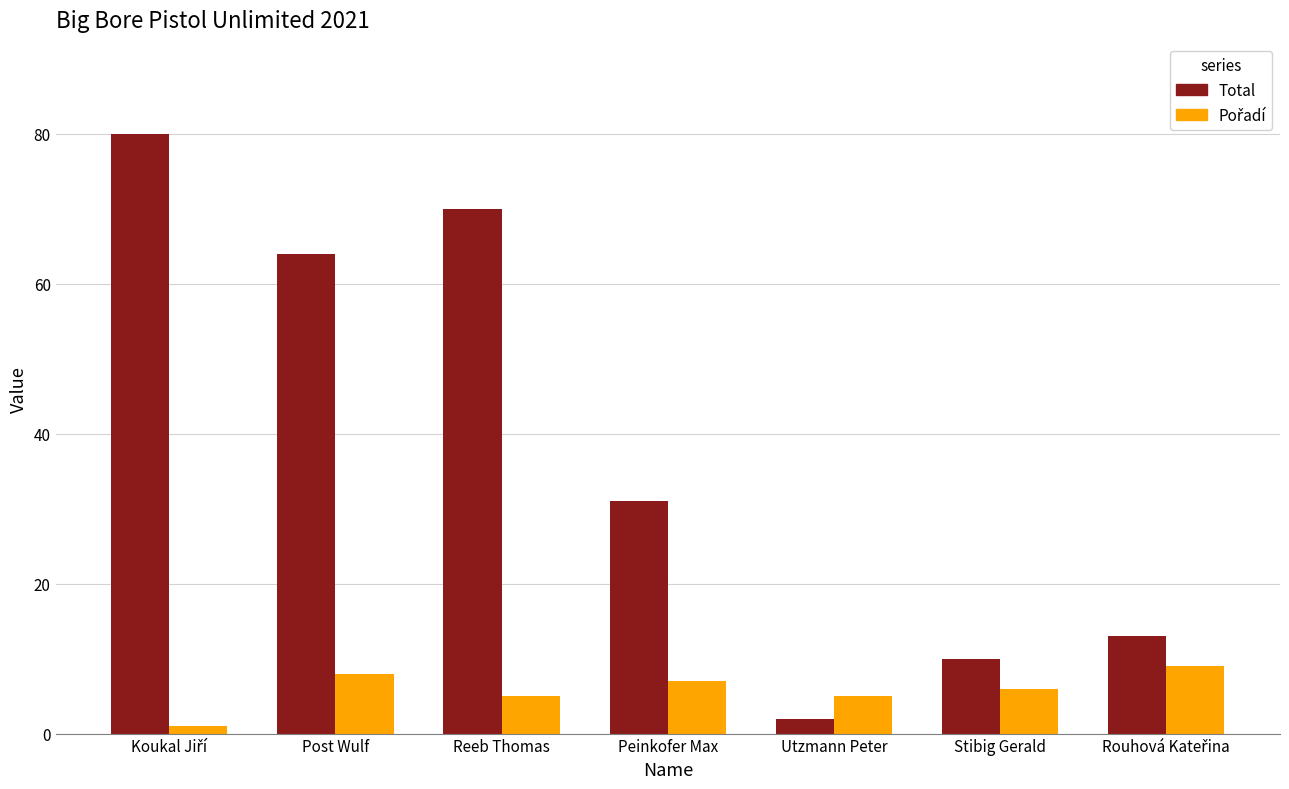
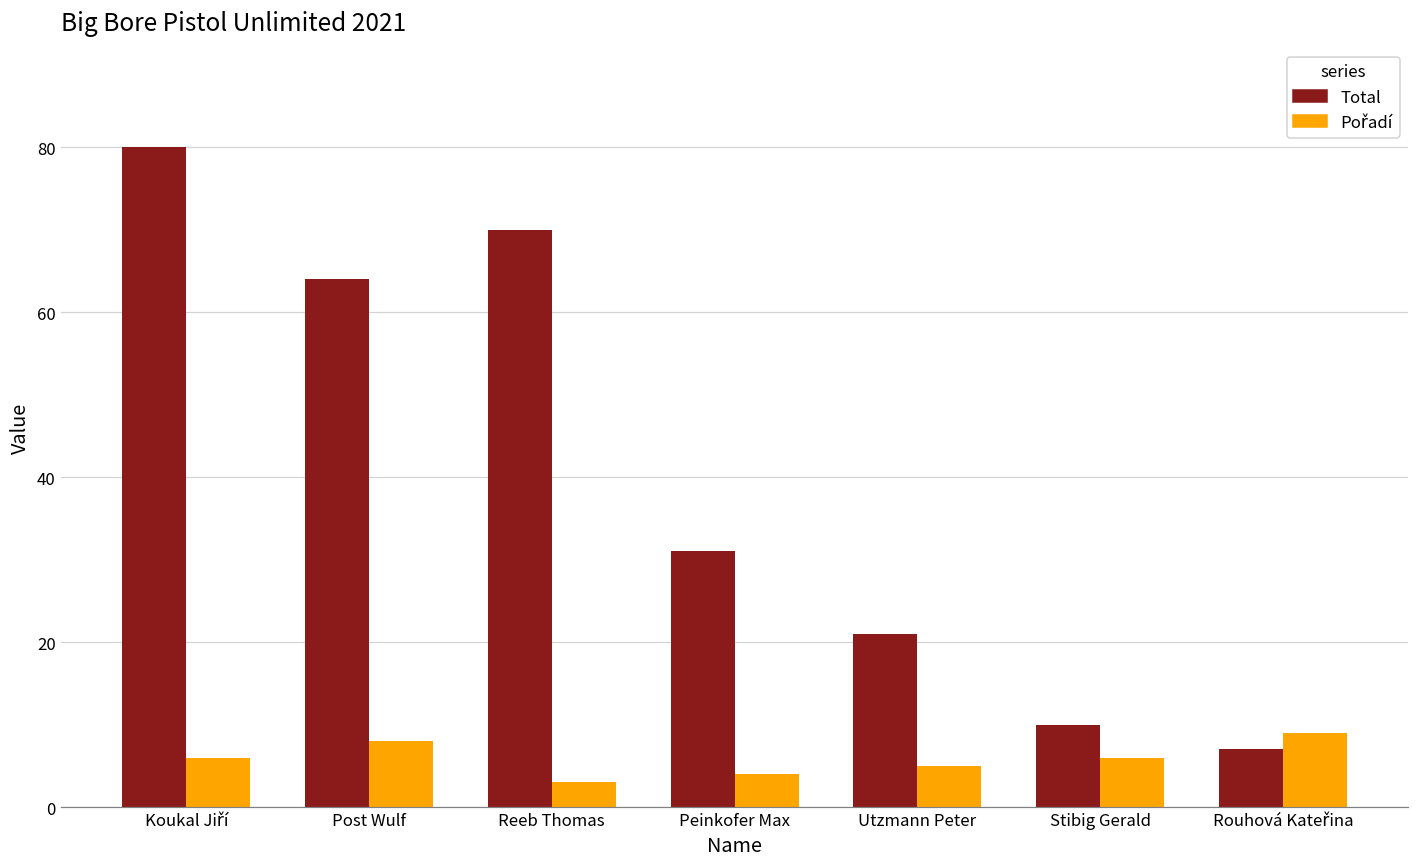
Pořadí, Koukal Jiří: 1 -> 6
Pořadí, Reeb Thomas: 5 -> 3
Pořadí, Peinkofer Max: 7 -> 4
Total, Utzmann Peter: 2 -> 21
Total, Rouhová Kateřina: 13 -> 7
